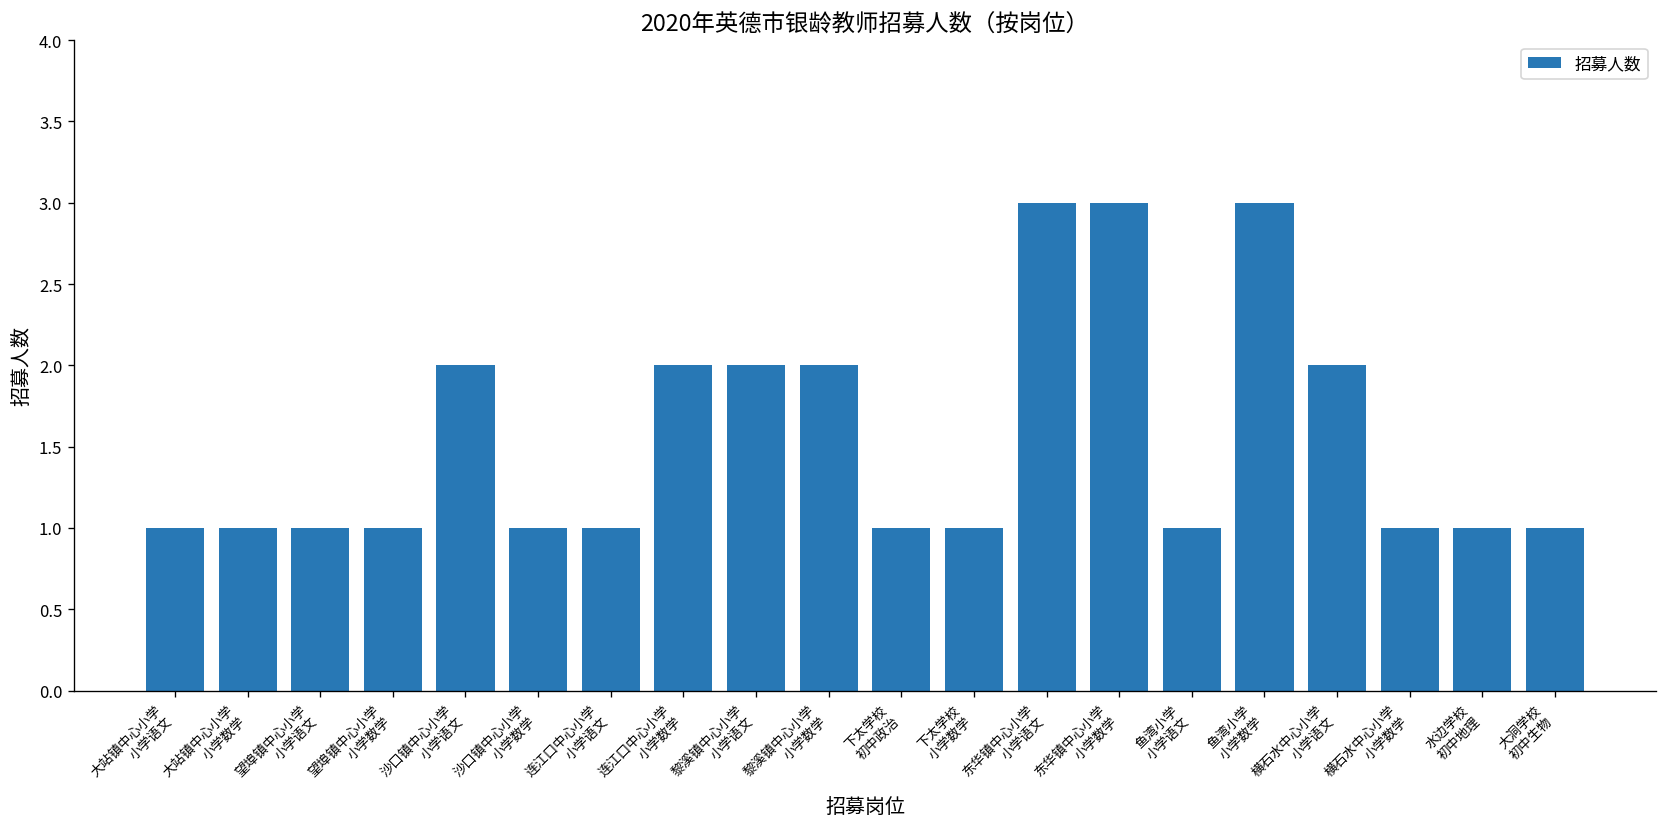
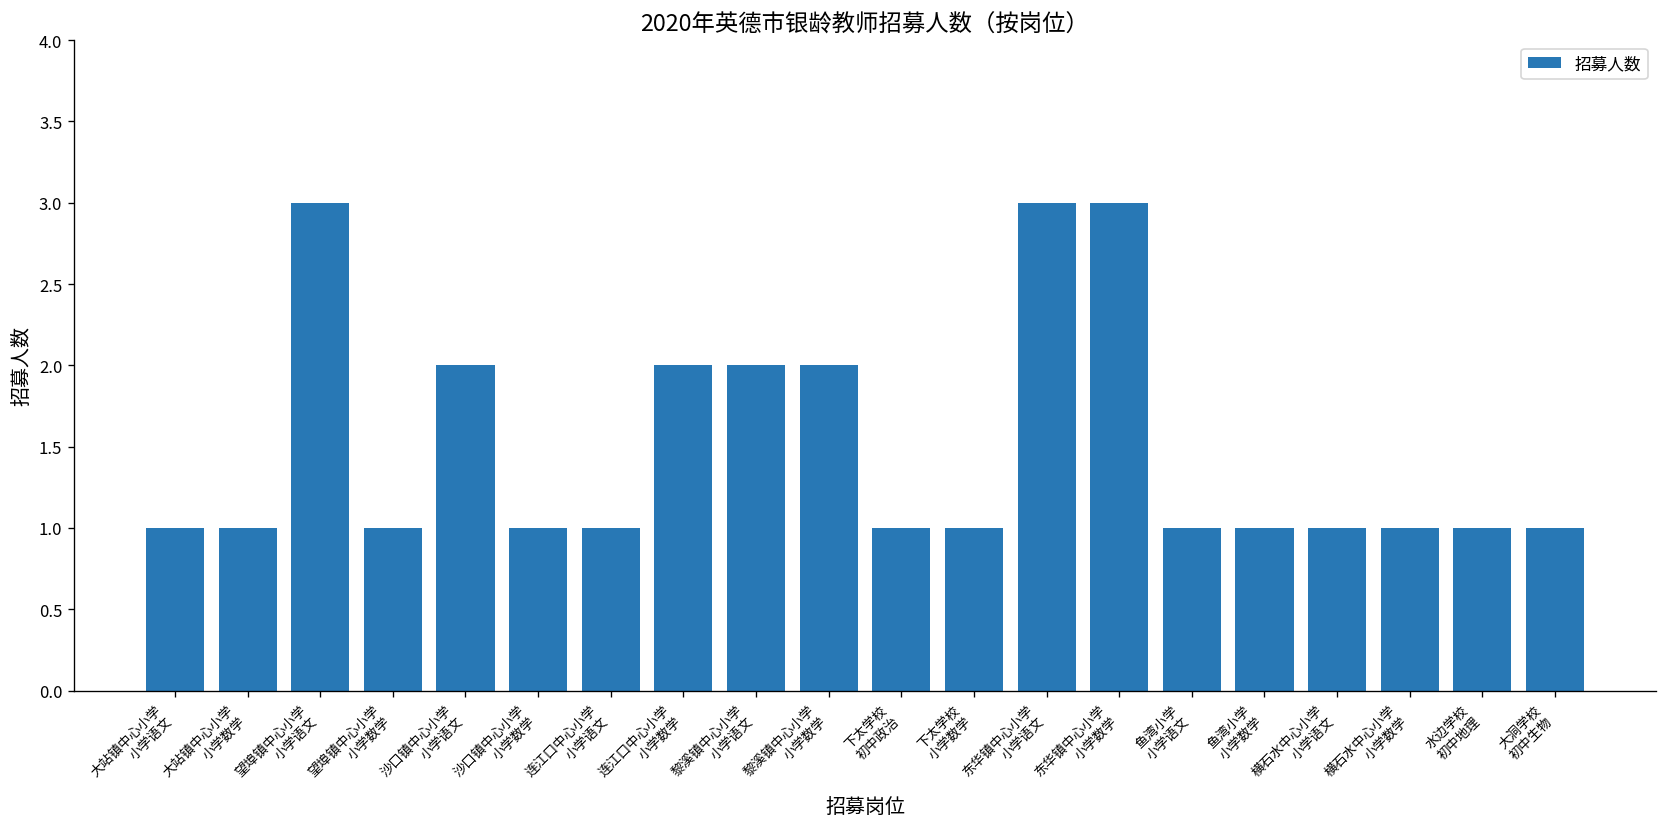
望埠镇中心小学 小学语文: 1 -> 3
鱼湾小学 小学数学: 3 -> 1
横石水中心小学 小学语文: 2 -> 1
